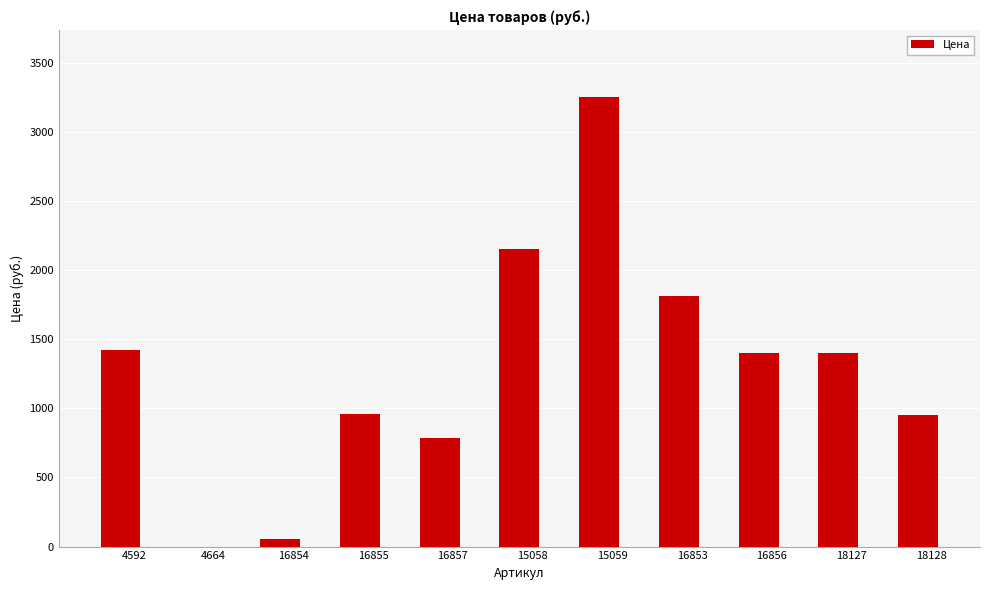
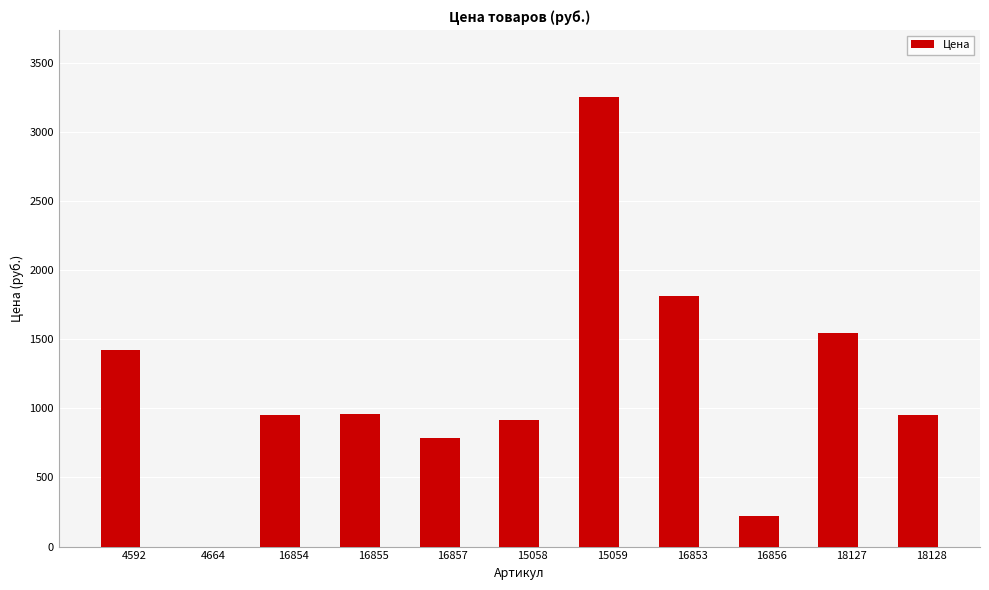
16854: 50 -> 950
15058: 2150 -> 920
16856: 1400 -> 220
18127: 1400 -> 1550
